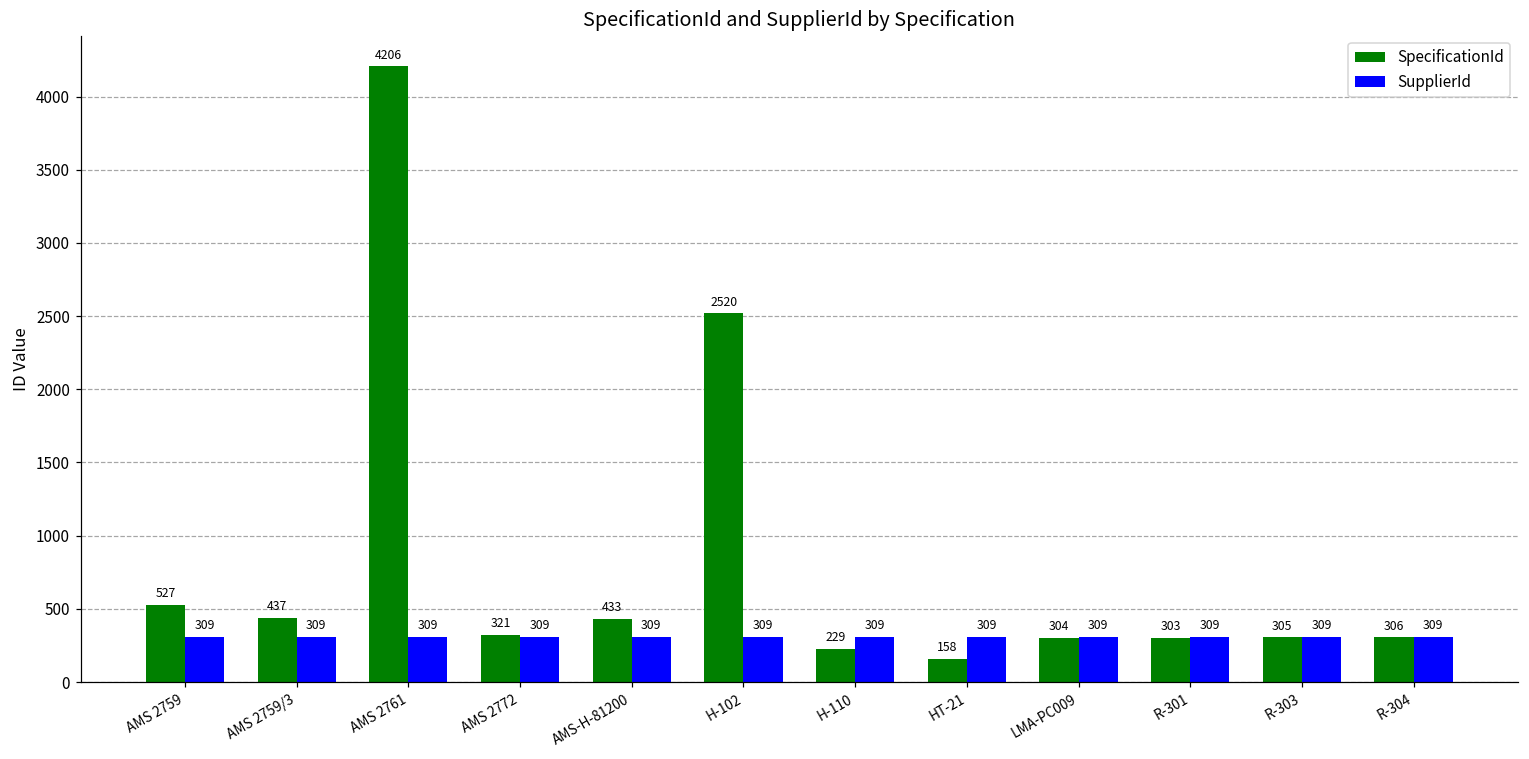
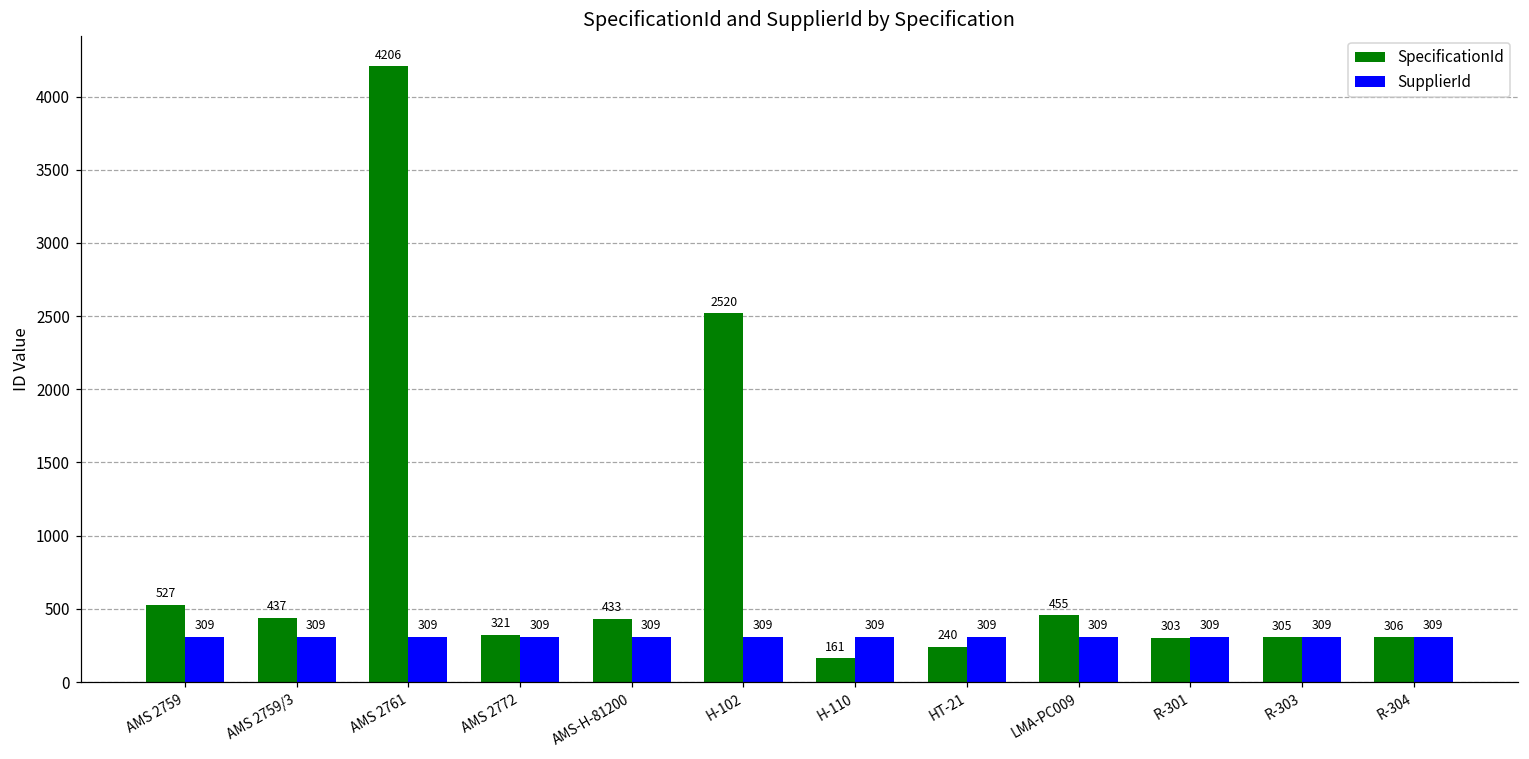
SpecificationId, H-110: 229 -> 161
SpecificationId, HT-21: 158 -> 240
SpecificationId, LMA-PC009: 304 -> 455
